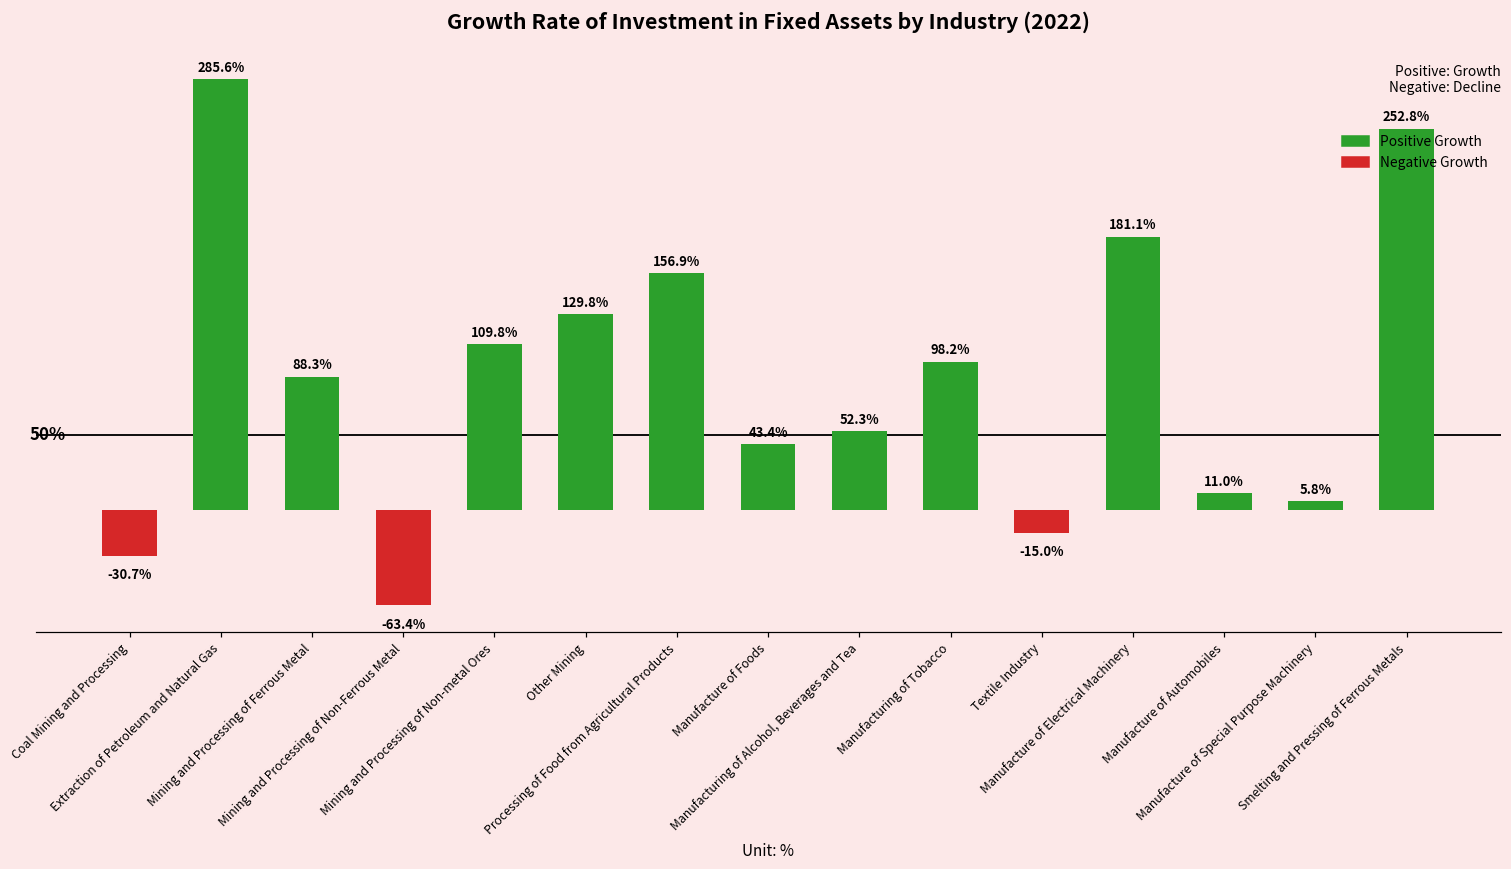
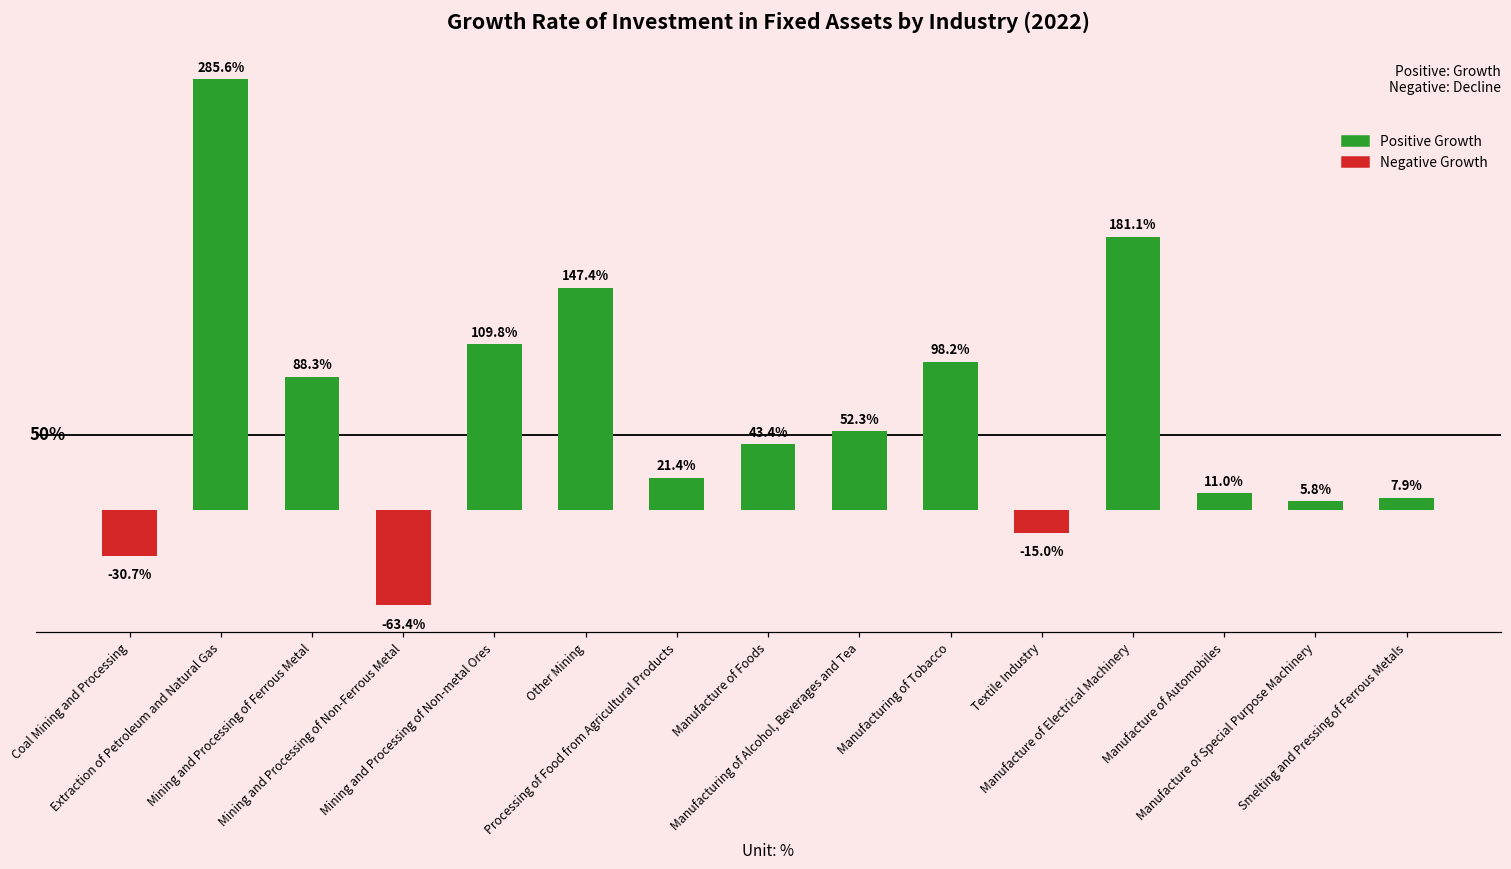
Other Mining: 129.8% -> 147.4%
Processing of Food from Agricultural Products: 156.9% -> 21.4%
Smelting and Pressing of Ferrous Metals: 252.8% -> 7.9%
